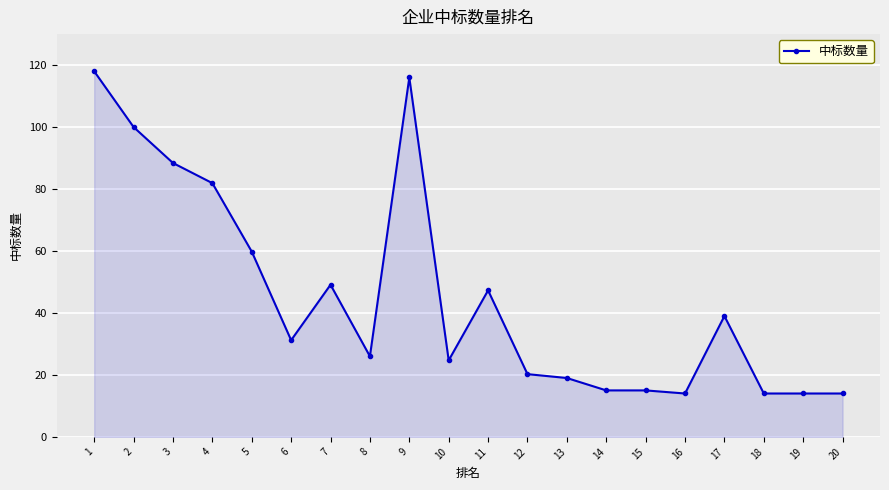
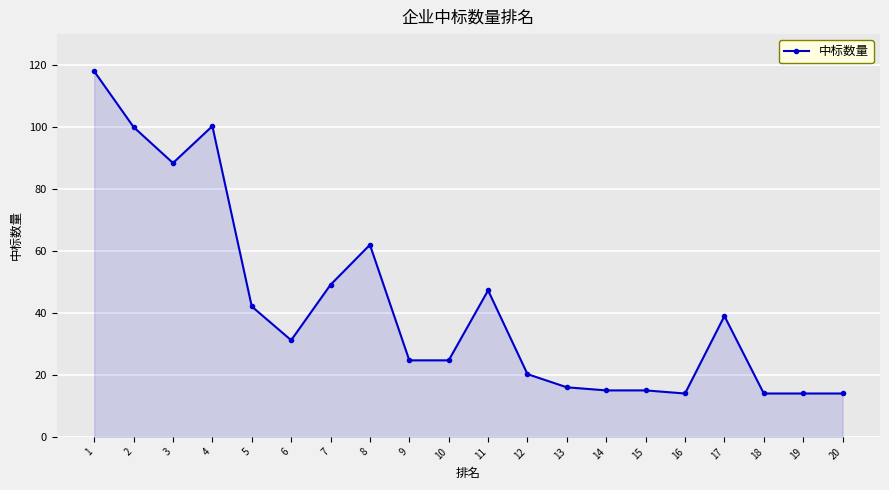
4: 82 -> 100
5: 60 -> 42
8: 26 -> 62
9: 116 -> 25
13: 19 -> 16
